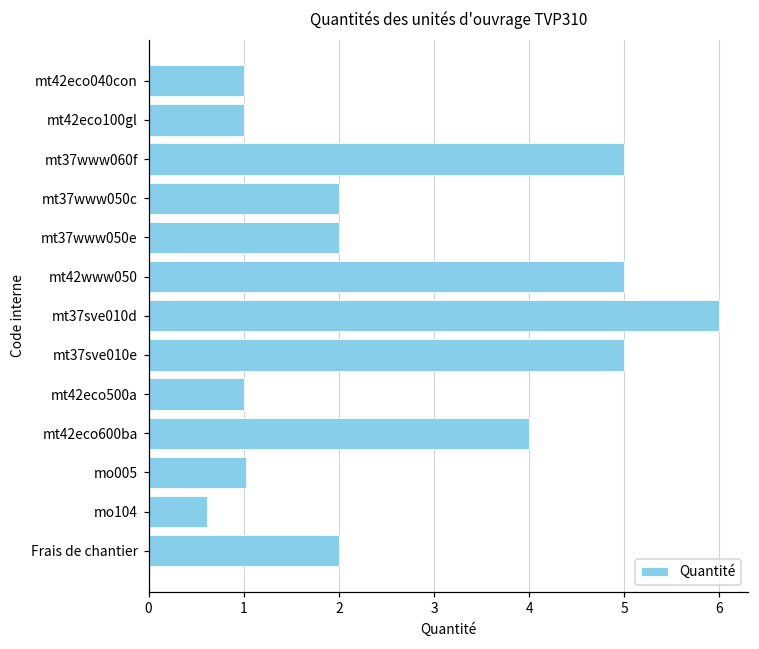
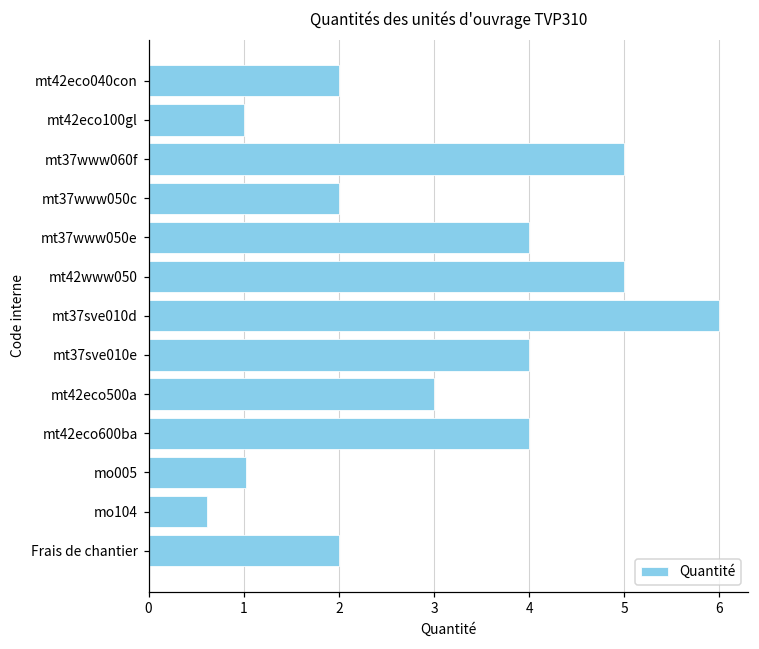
mt42eco040con: 1 -> 2
mt37www050e: 2 -> 4
mt37sve010e: 5 -> 4
mt42eco500a: 1 -> 3
